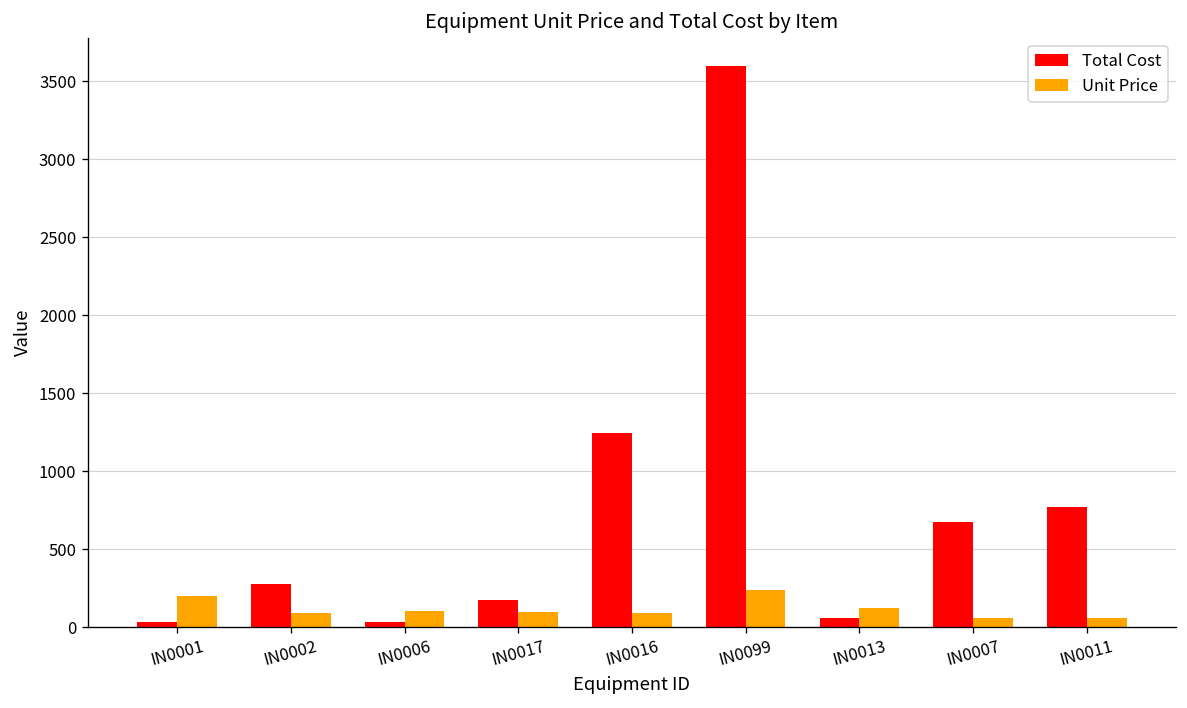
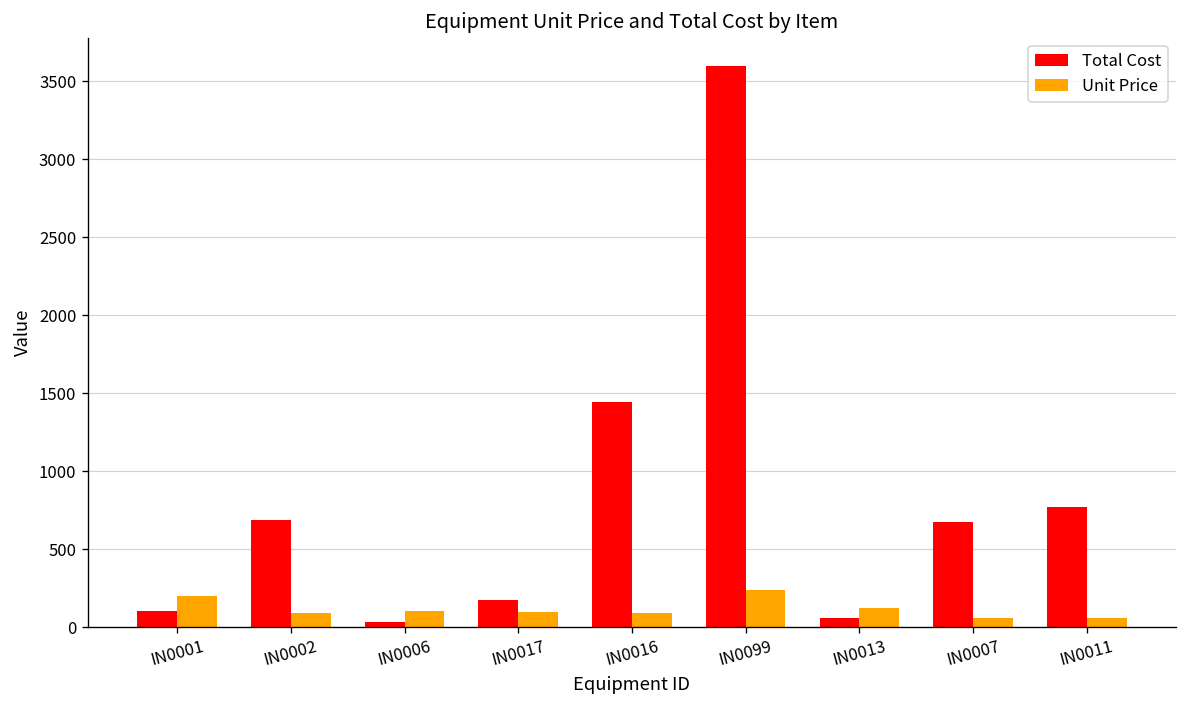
Total Cost, IN0001: 30 -> 100
Total Cost, IN0002: 280 -> 690
Total Cost, IN0016: 1250 -> 1440
